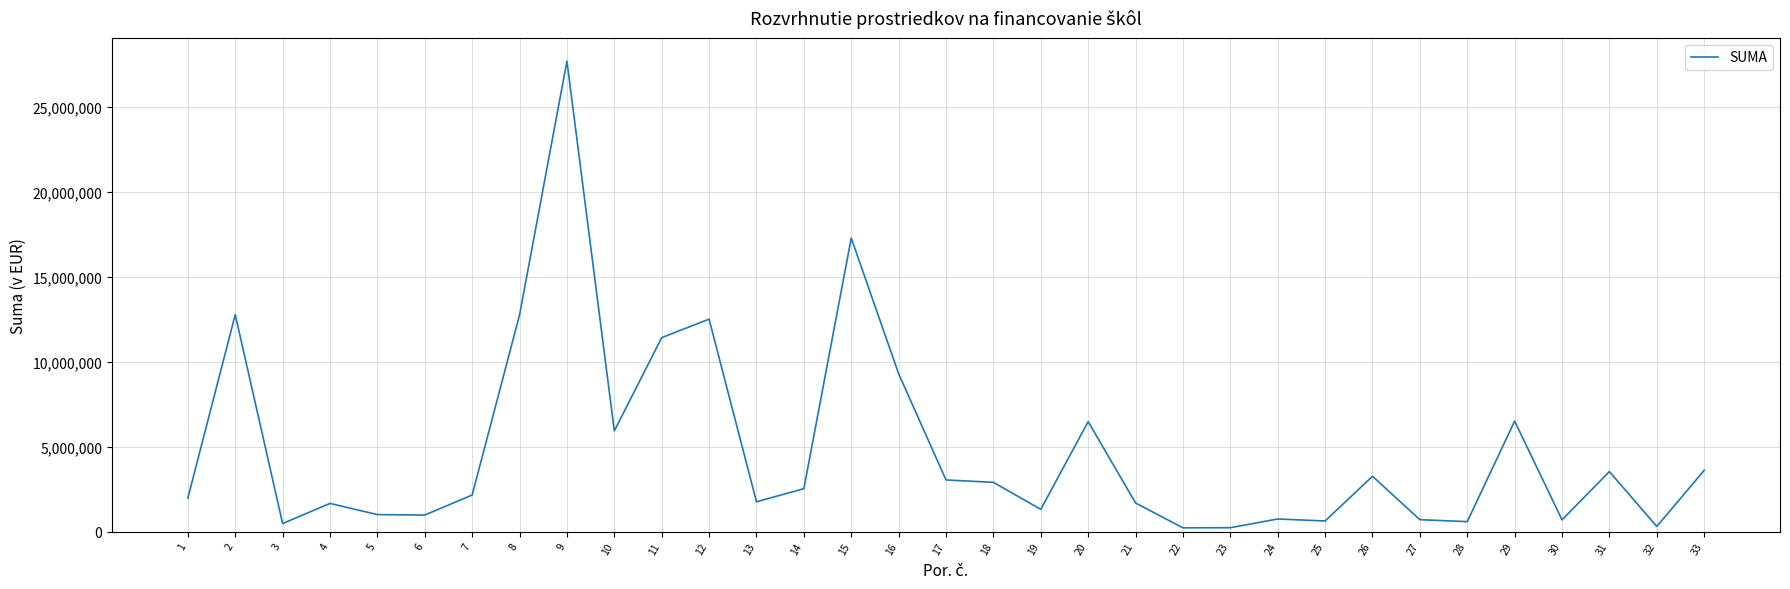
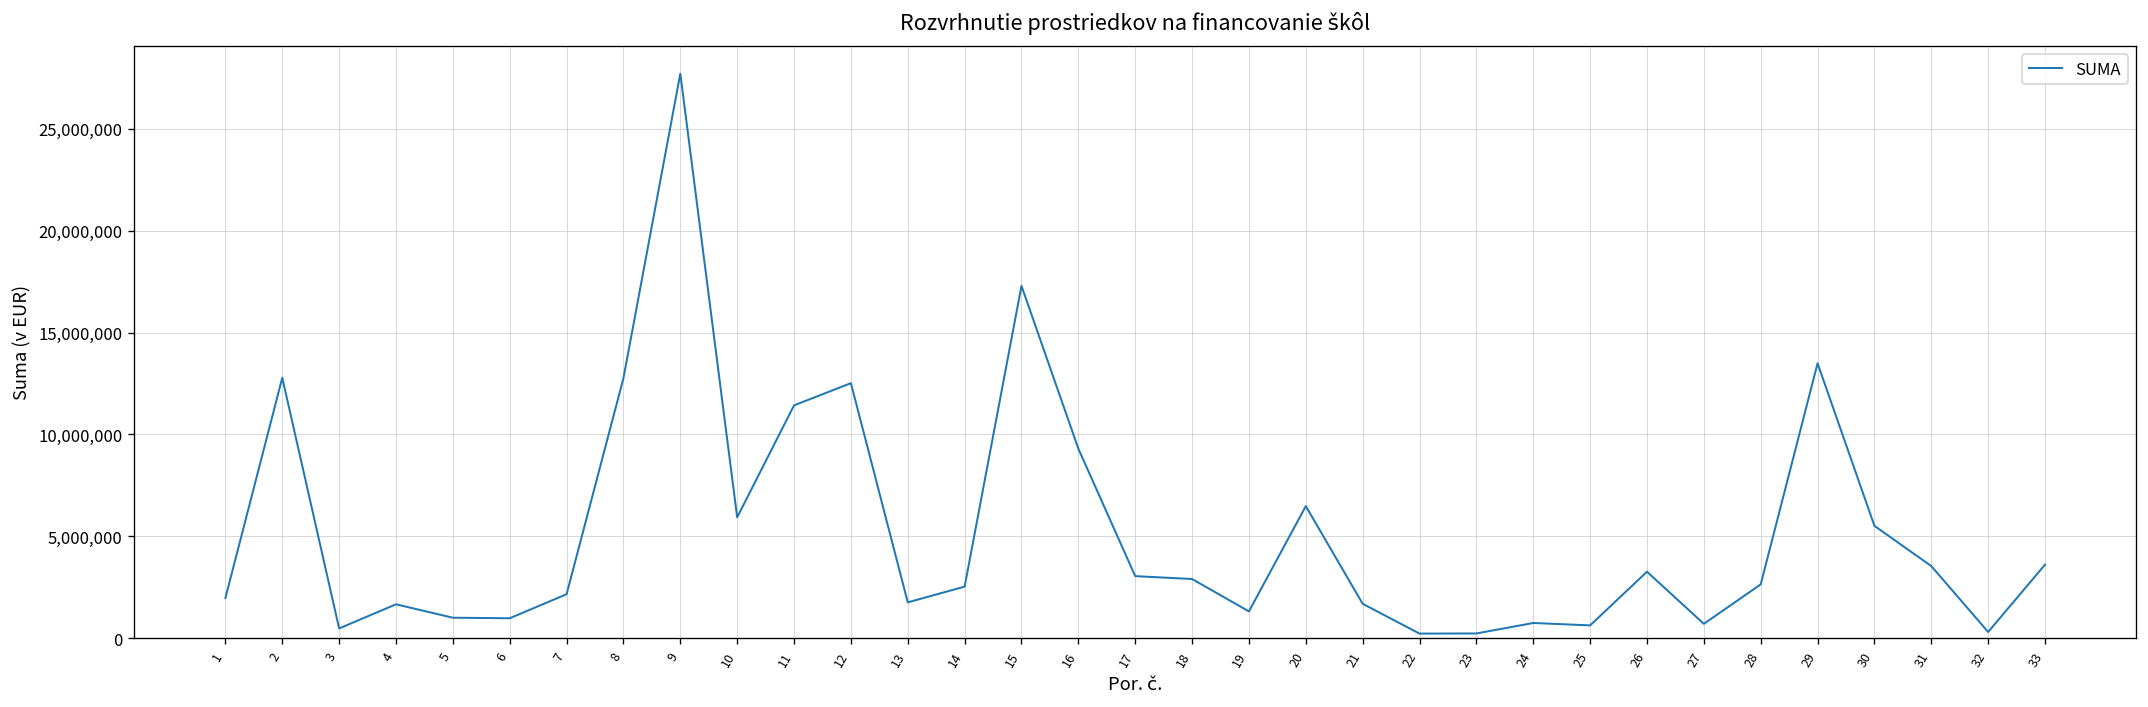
28: 600,000 -> 2,600,000
29: 6,500,000 -> 13,500,000
30: 700,000 -> 5,500,000
